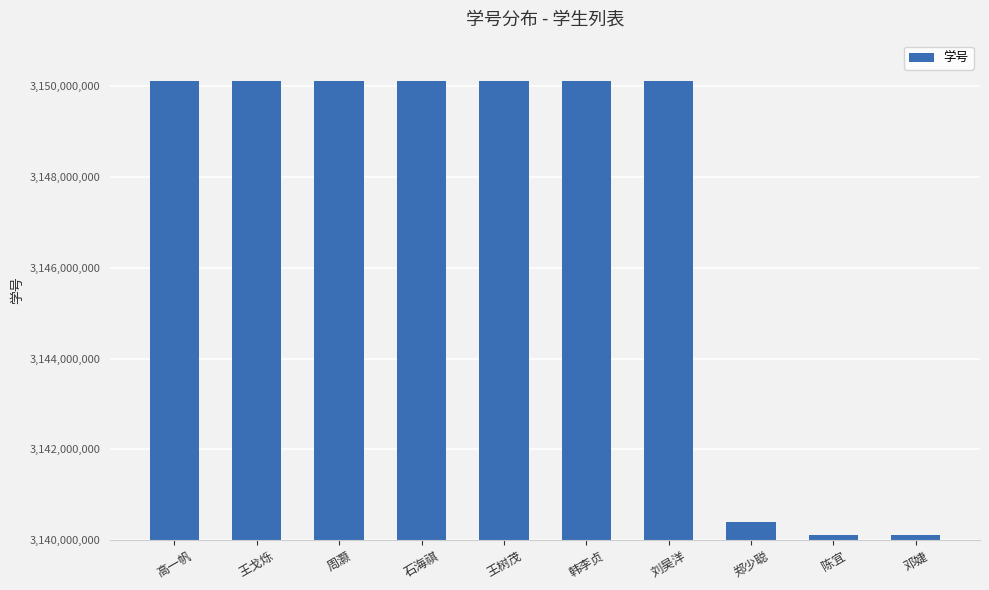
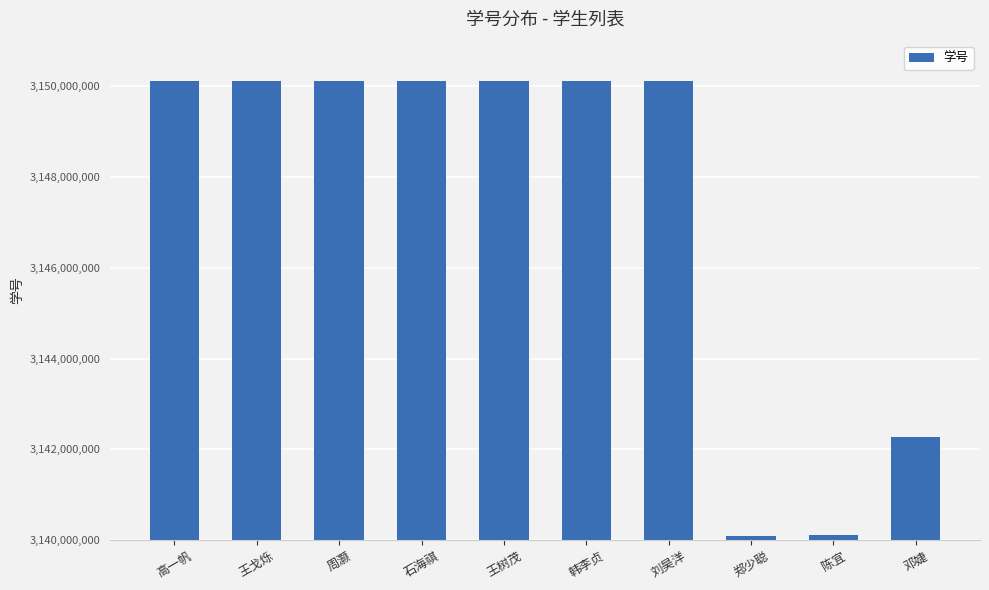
郑少聪: 3,140,400,000 -> 3,140,100,000
邓婕: 3,140,100,000 -> 3,142,300,000
